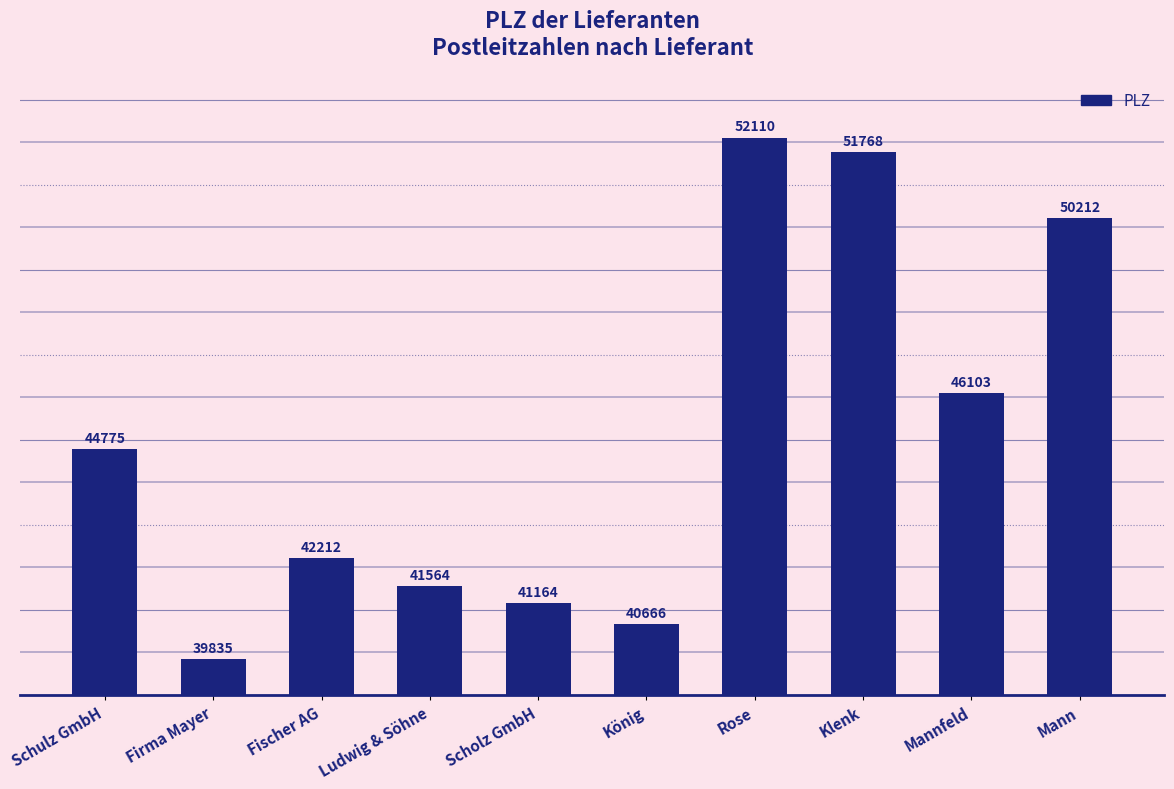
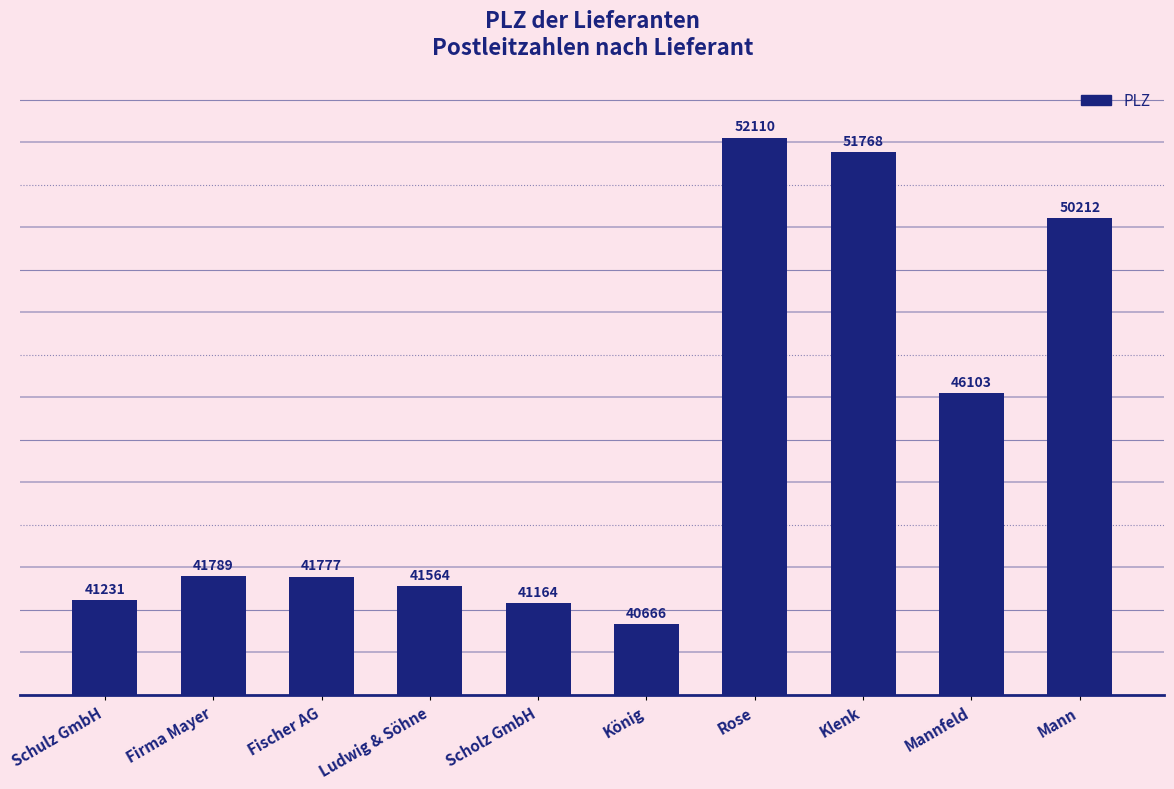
Schulz GmbH: 44775 -> 41231
Firma Mayer: 39835 -> 41789
Fischer AG: 42212 -> 41777
